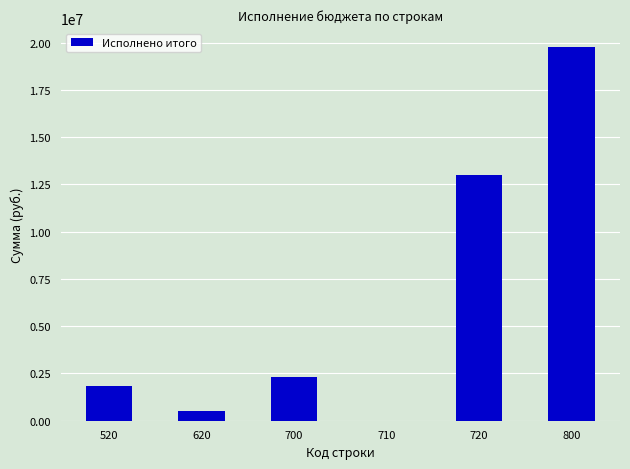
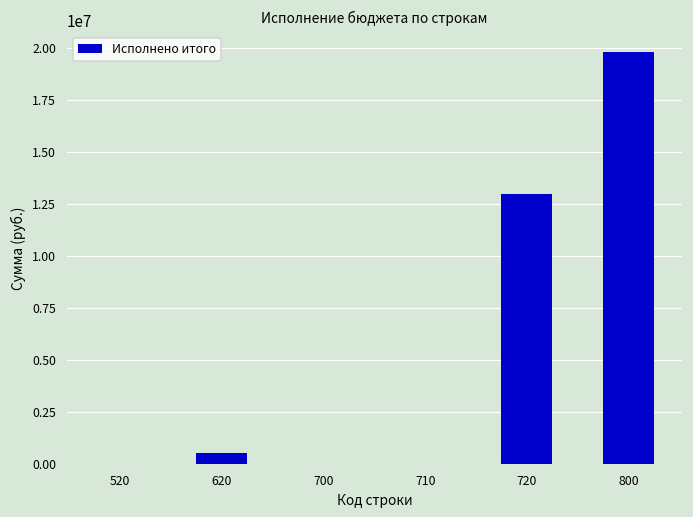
520: 1800000 -> 0
700: 2300000 -> 0
